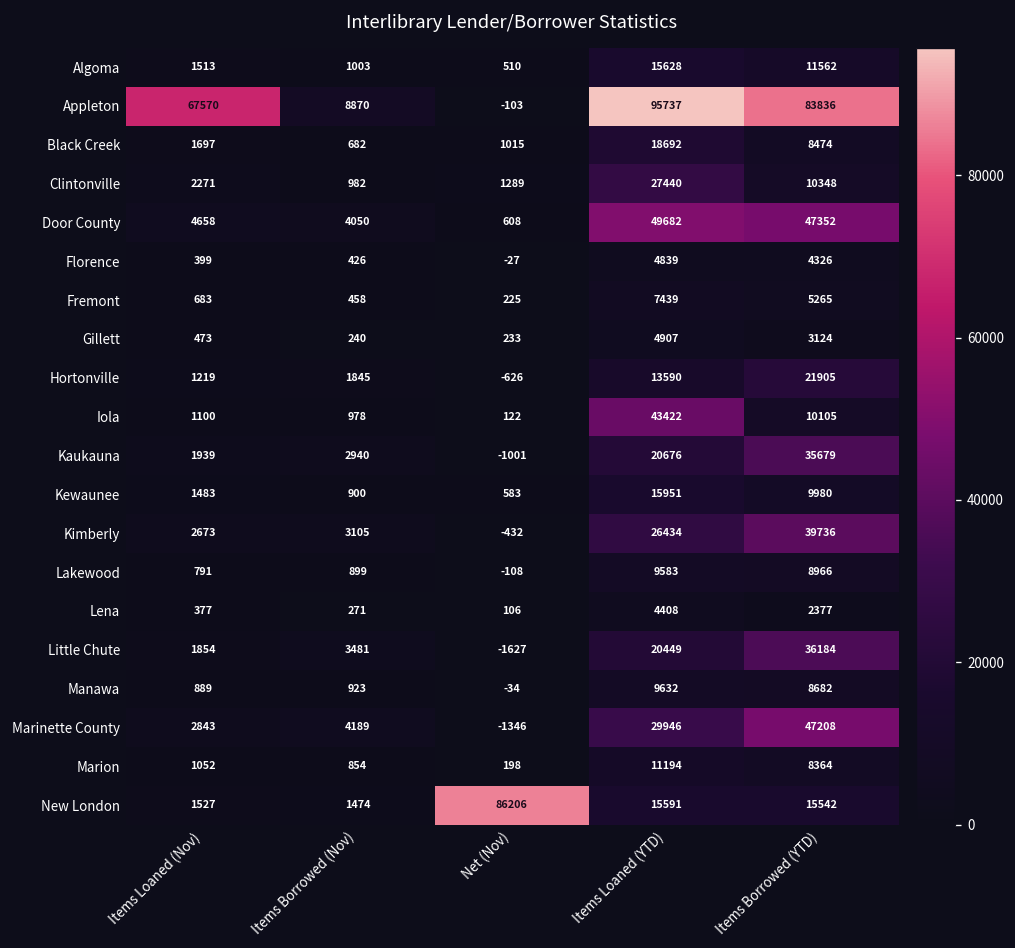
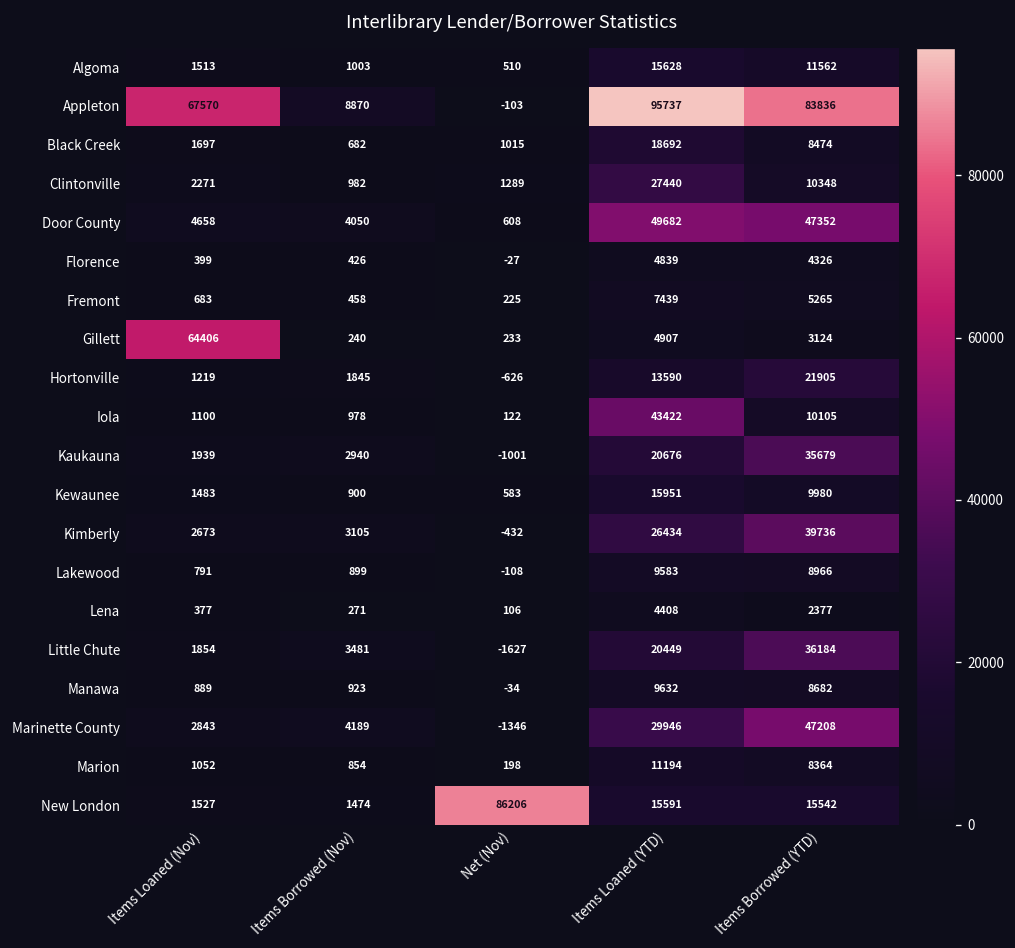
Gillett, Items Loaned (Nov): 473 -> 64406
